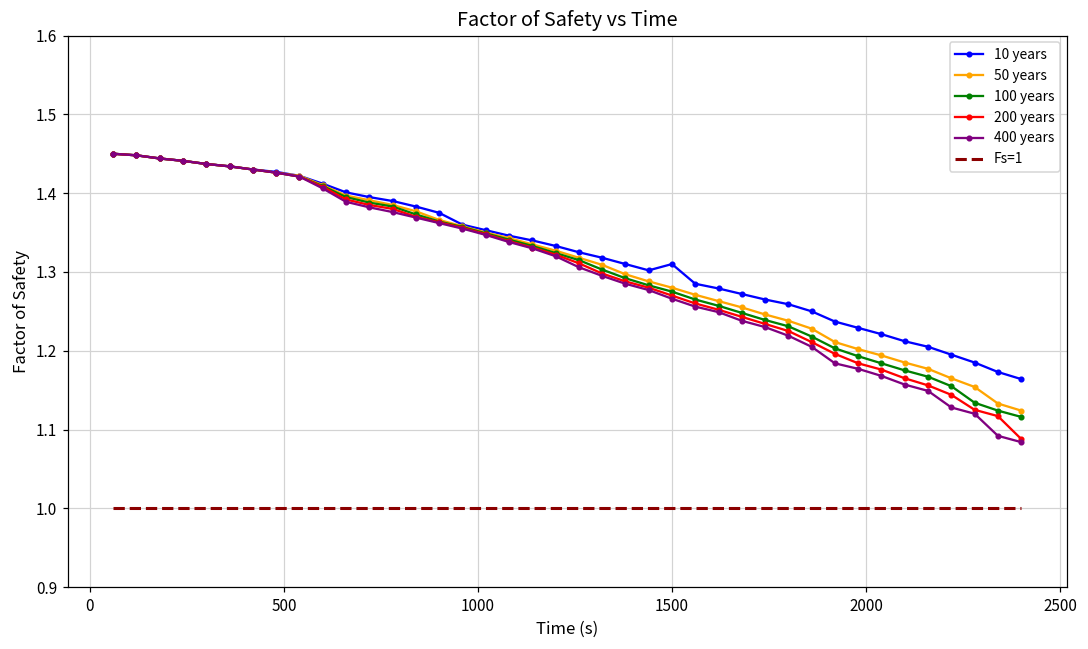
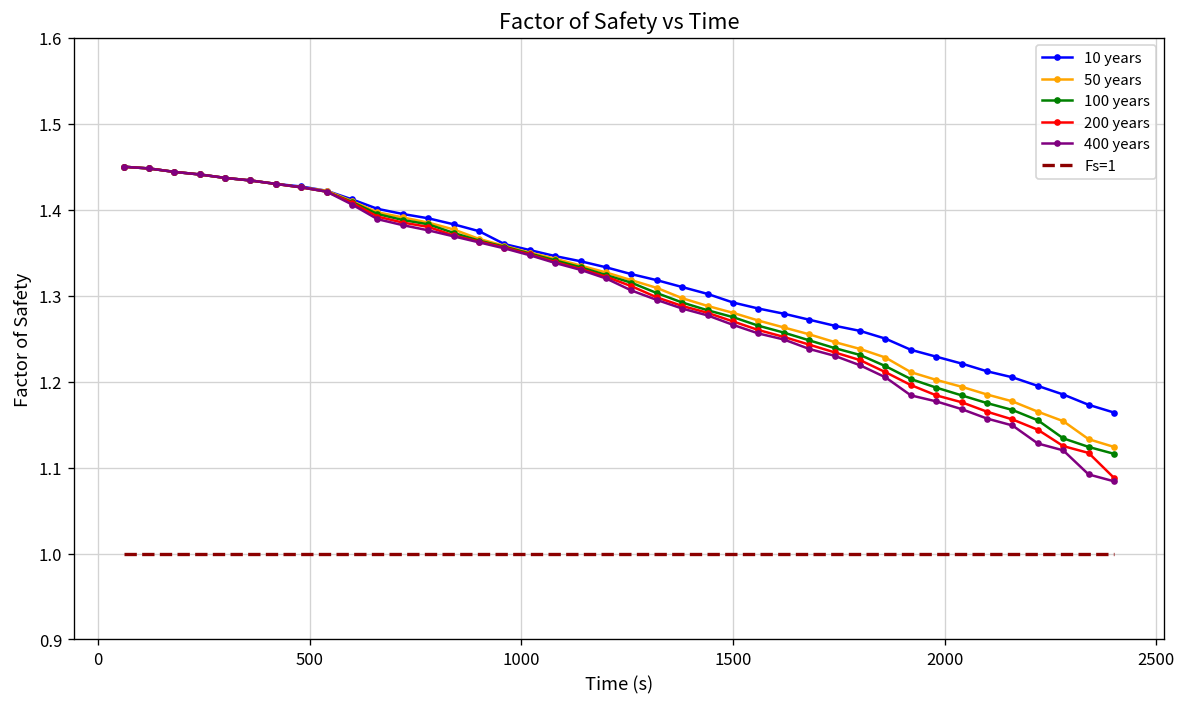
10 years, 1500: 1.31 -> 1.29
